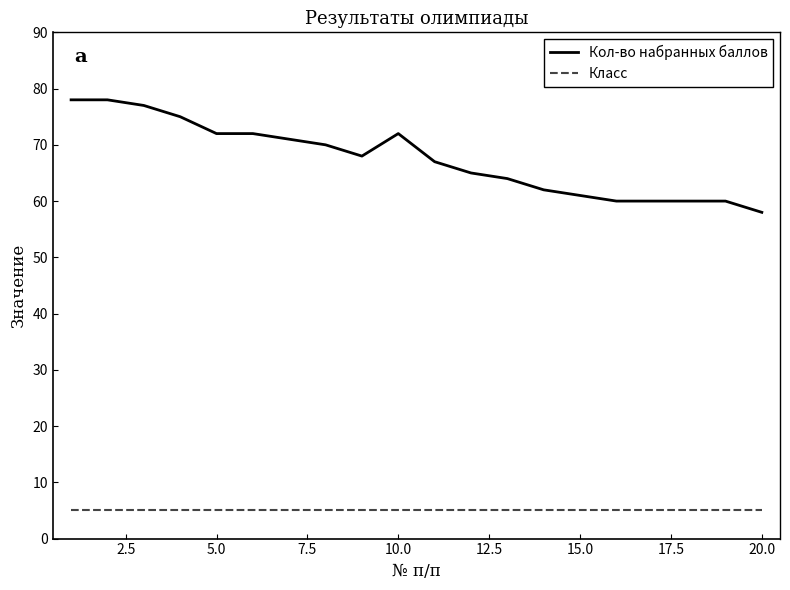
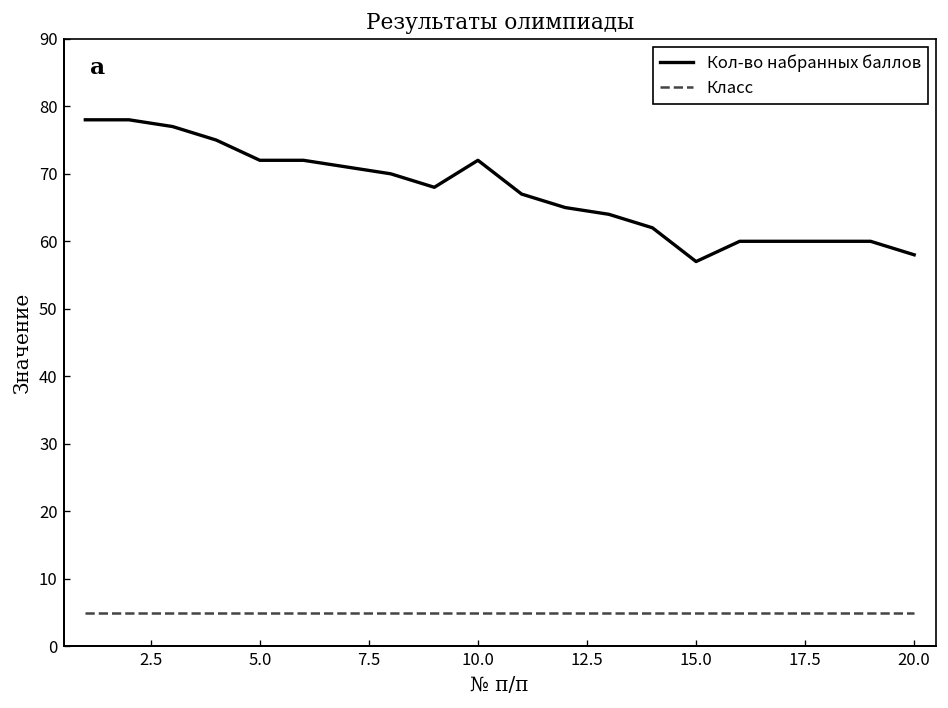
Кол-во набранных баллов, 15.0: 61 -> 57
